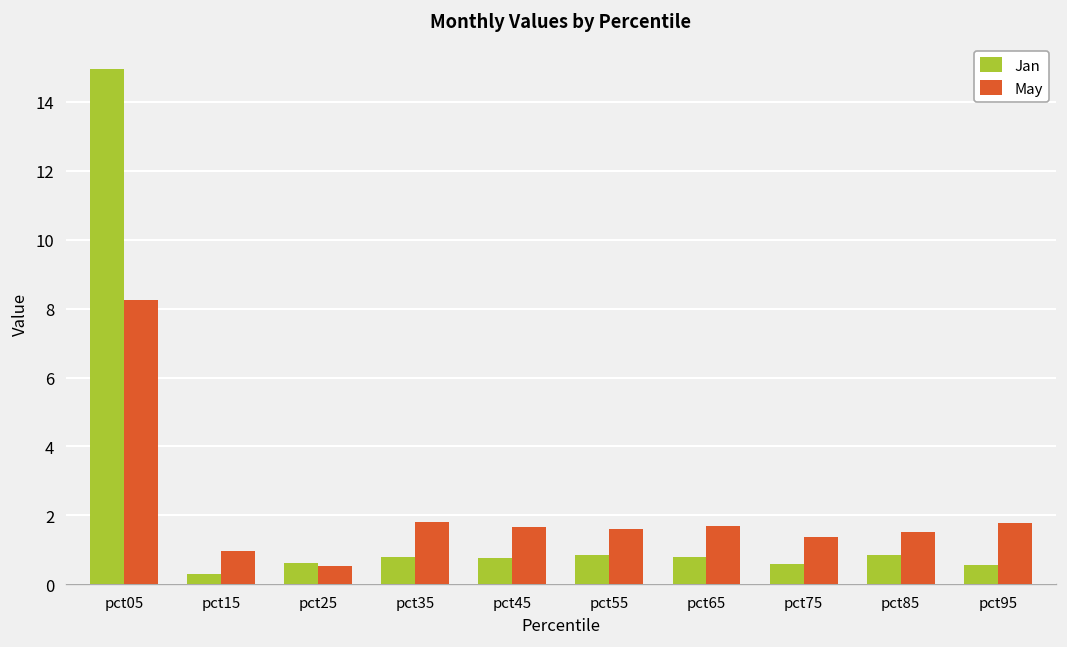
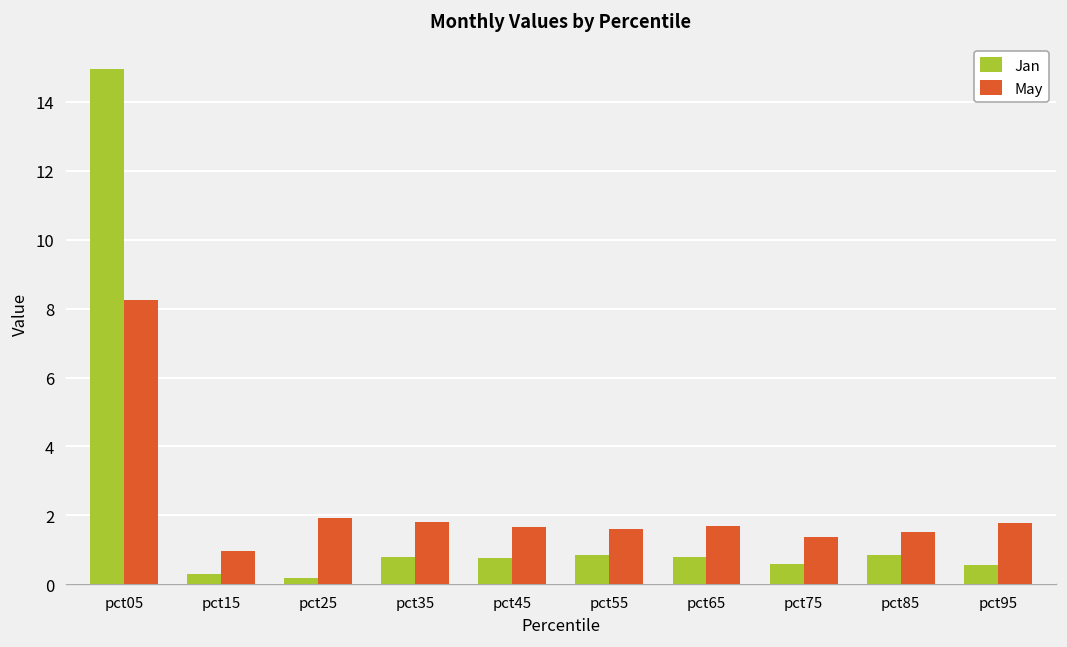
Jan, pct25: 0.6 -> 0.2
May, pct25: 0.5 -> 1.9
